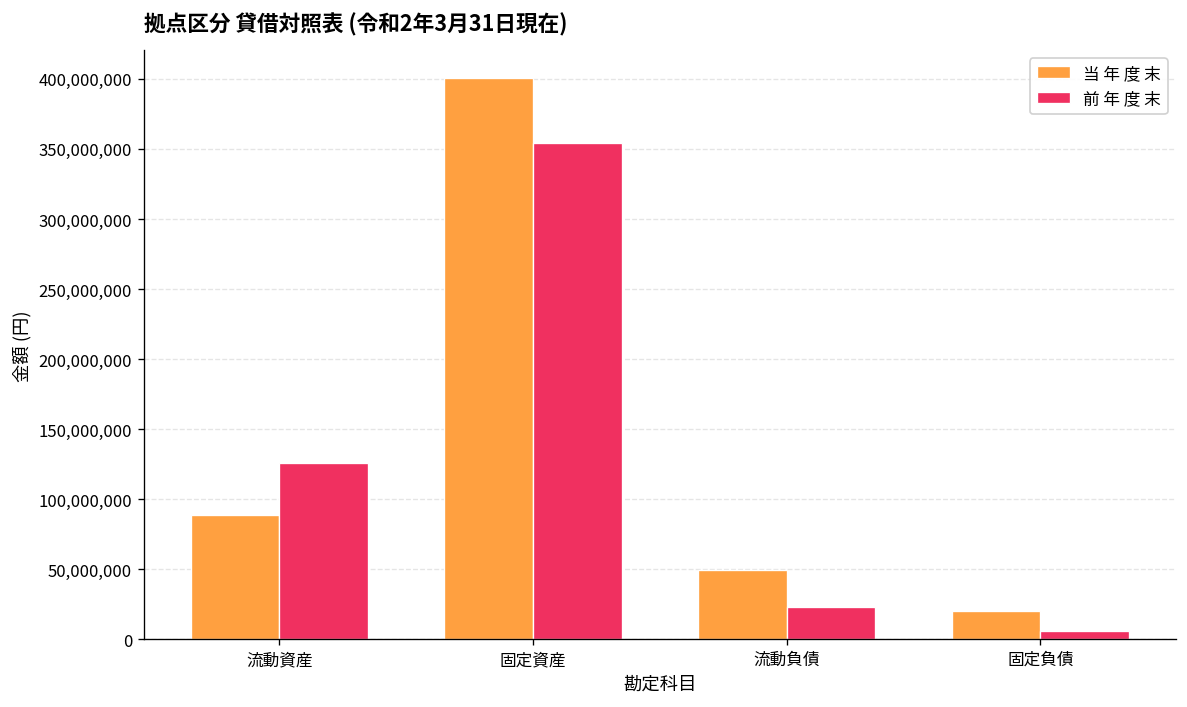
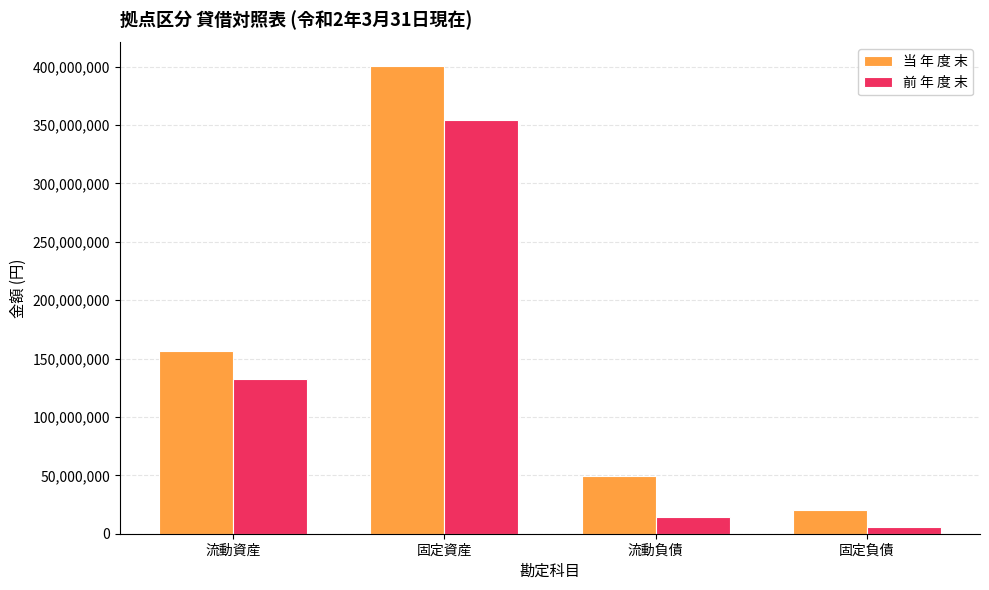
当 年 度 末, 流動資産: 89,000,000 -> 156,000,000
前 年 度 末, 流動資産: 126,000,000 -> 133,000,000
前 年 度 末, 流動負債: 23,000,000 -> 15,000,000
